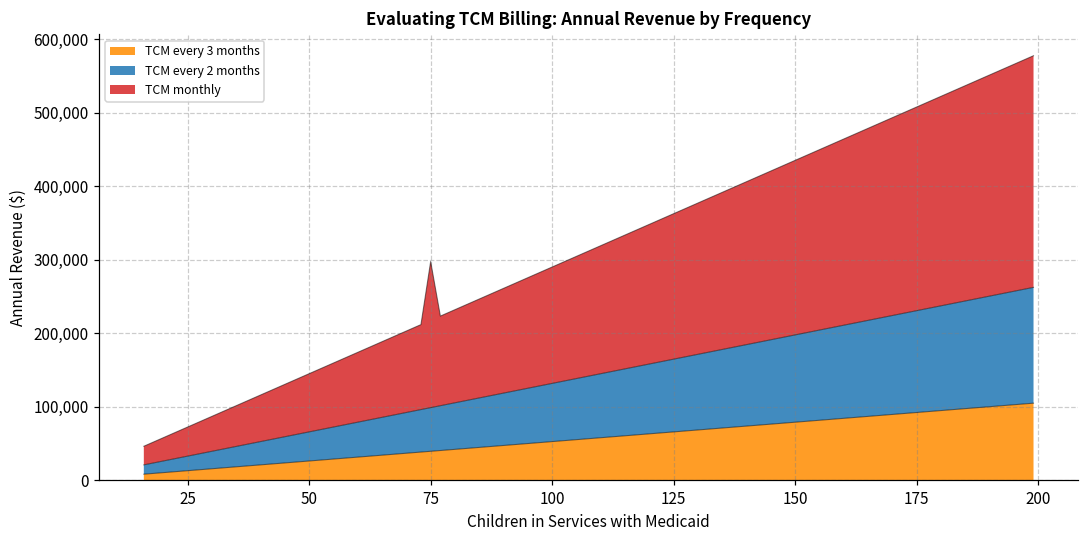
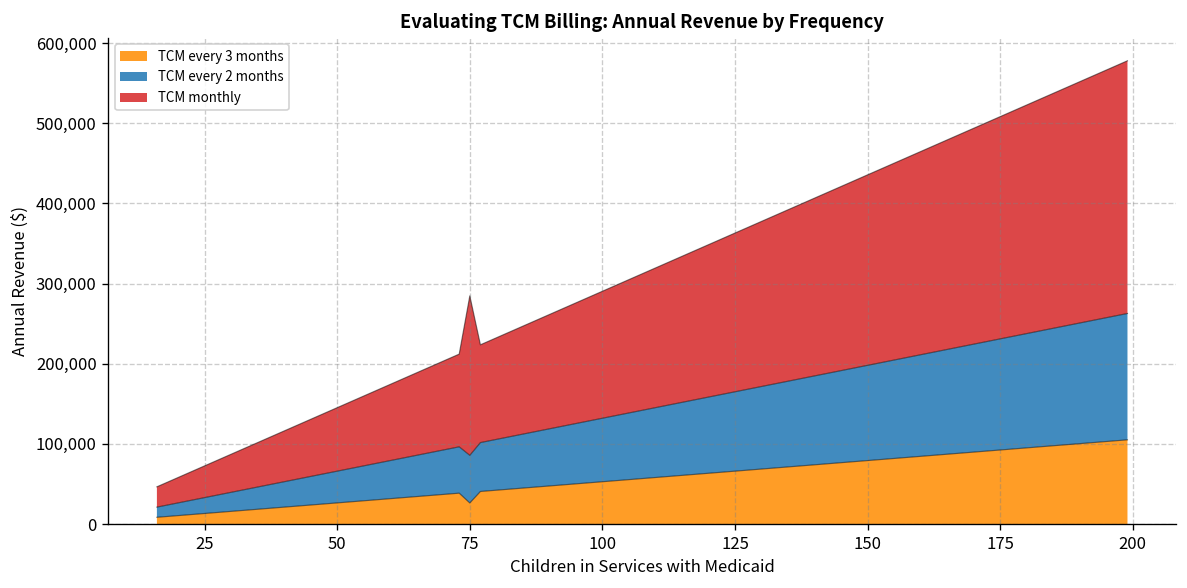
TCM every 3 months, 75: 40,000 -> 30,000
